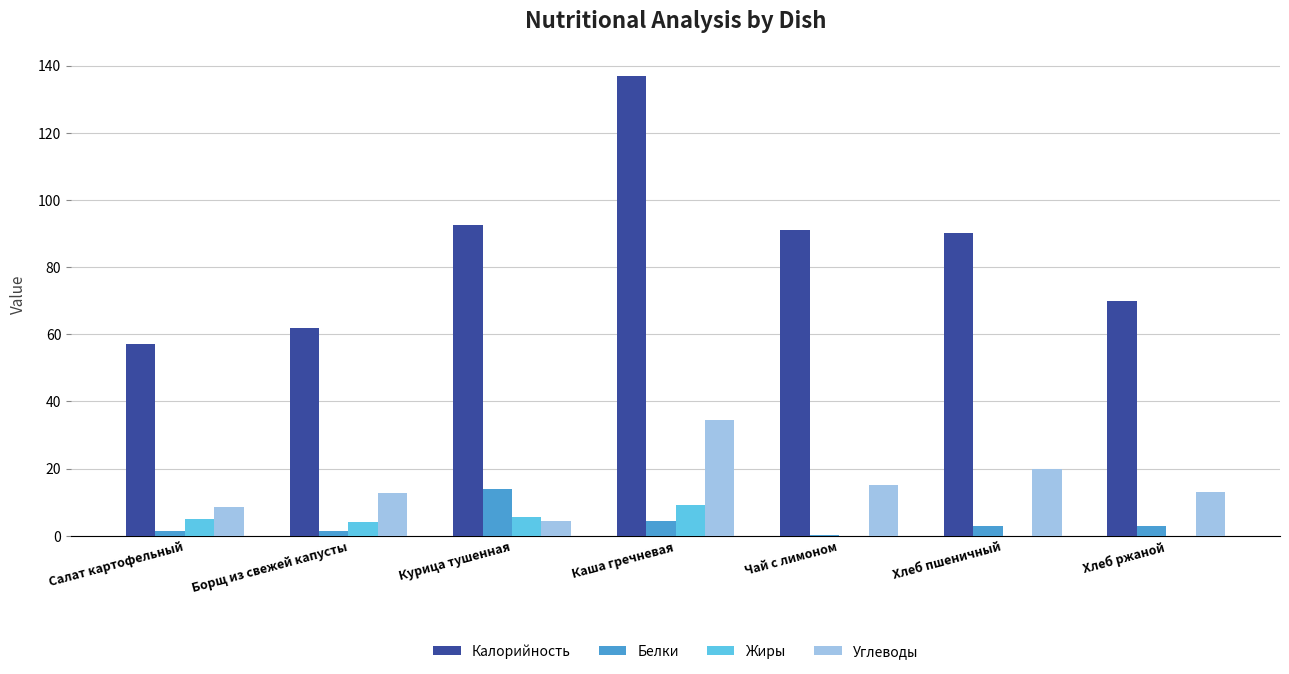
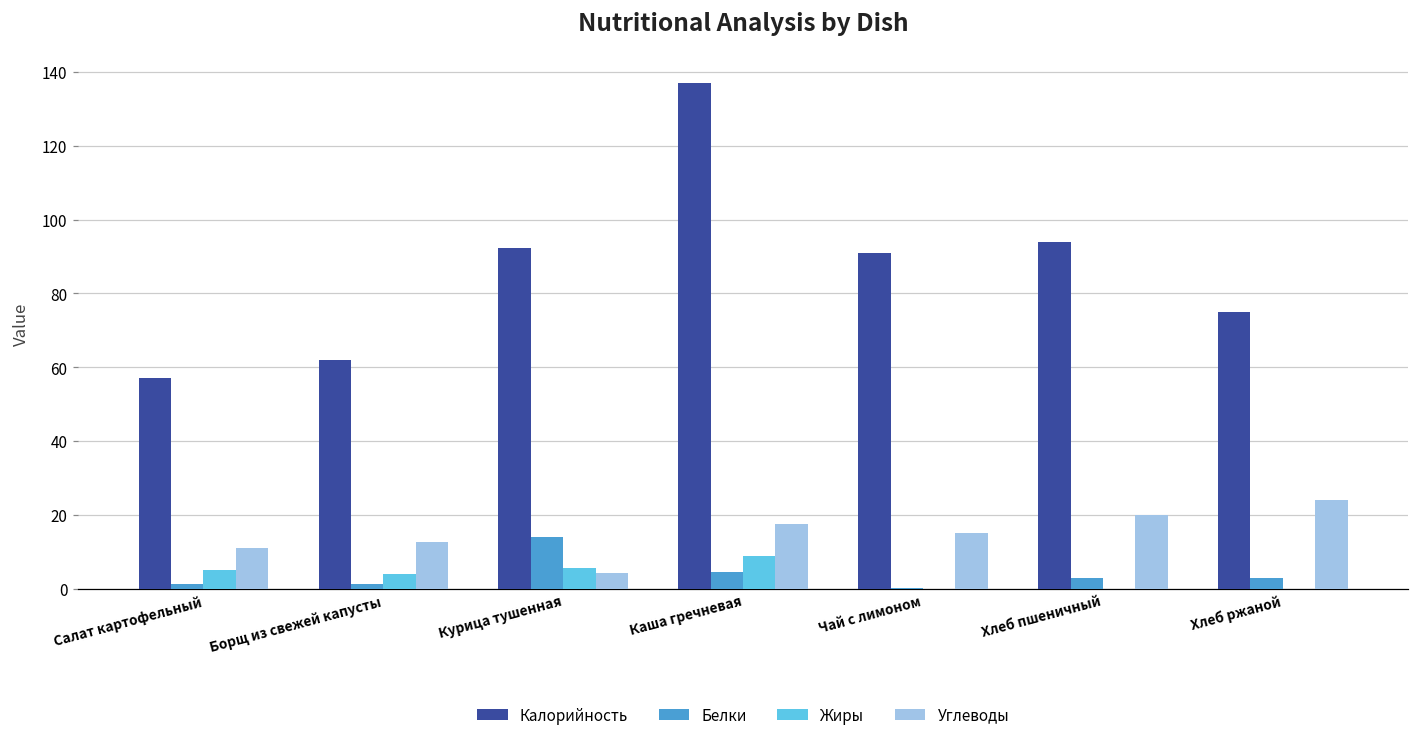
Углеводы, Салат картофельный: 8 -> 11
Углеводы, Каша гречневая: 34 -> 18
Калорийность, Хлеб пшеничный: 90 -> 94
Калорийность, Хлеб ржаной: 70 -> 75
Углеводы, Хлеб ржаной: 13 -> 24
